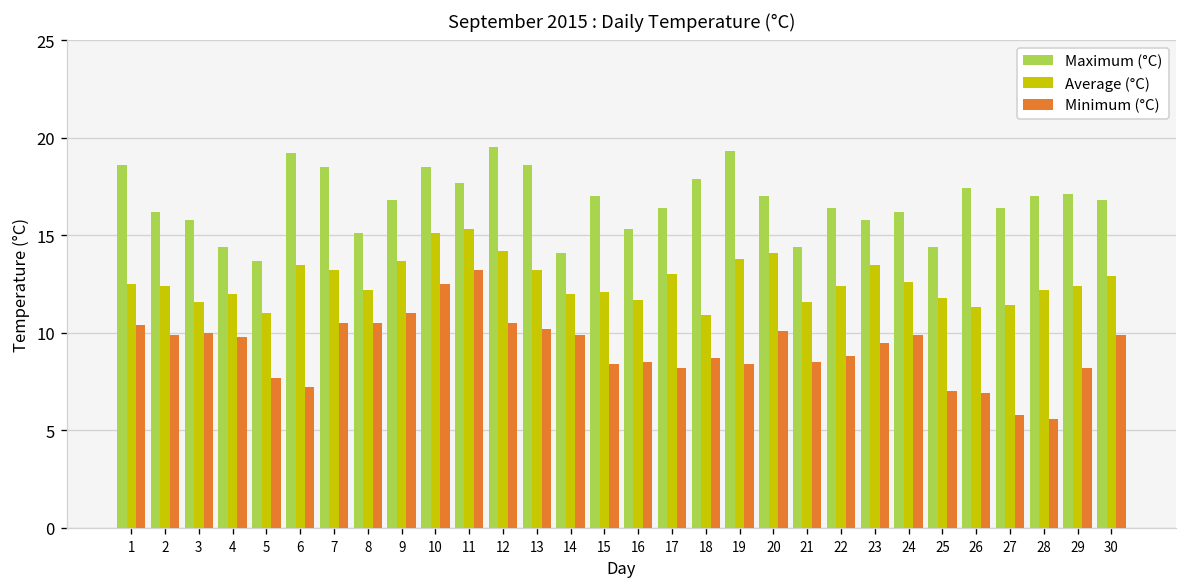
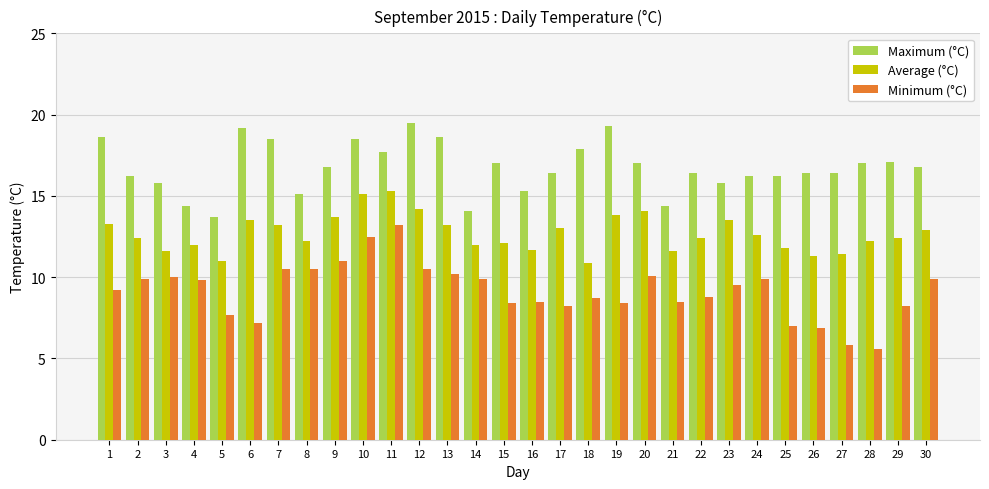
Average (°C), 1: 12.5 -> 13.3
Minimum (°C), 1: 10.4 -> 9.2
Maximum (°C), 25: 14.4 -> 16.2
Maximum (°C), 26: 17.4 -> 16.4
